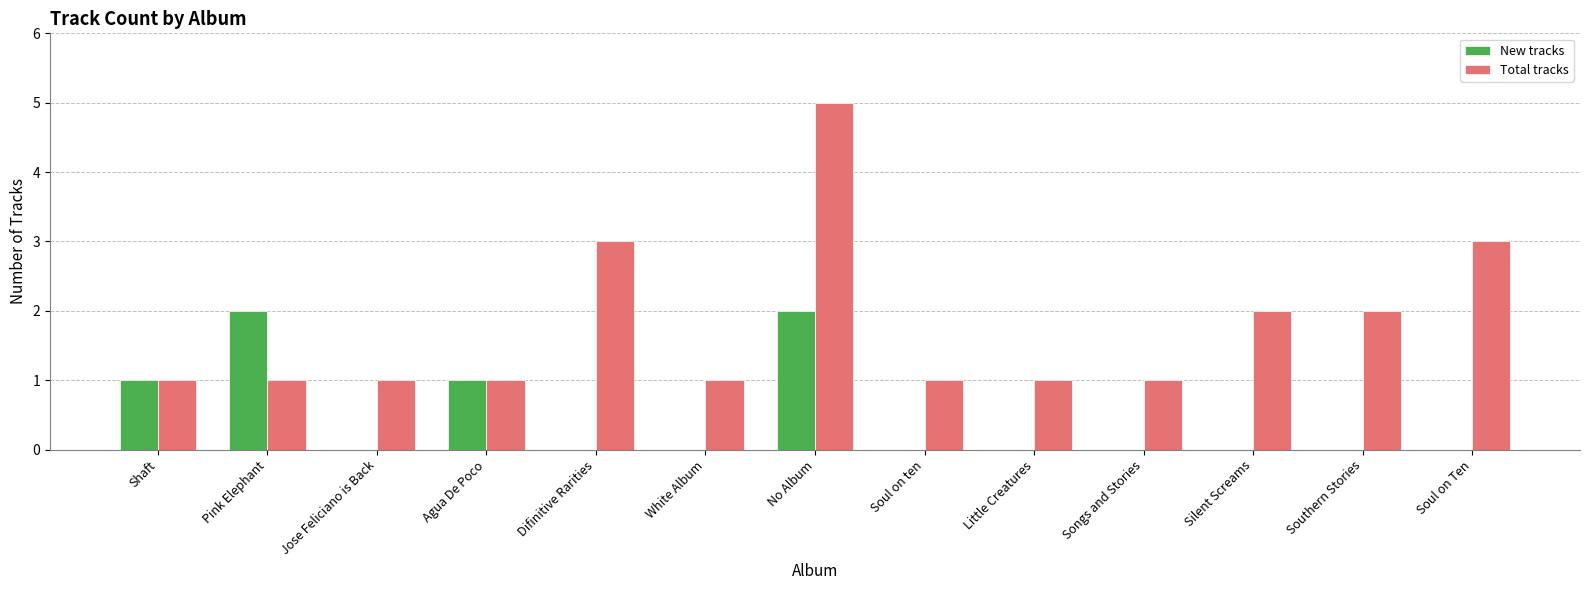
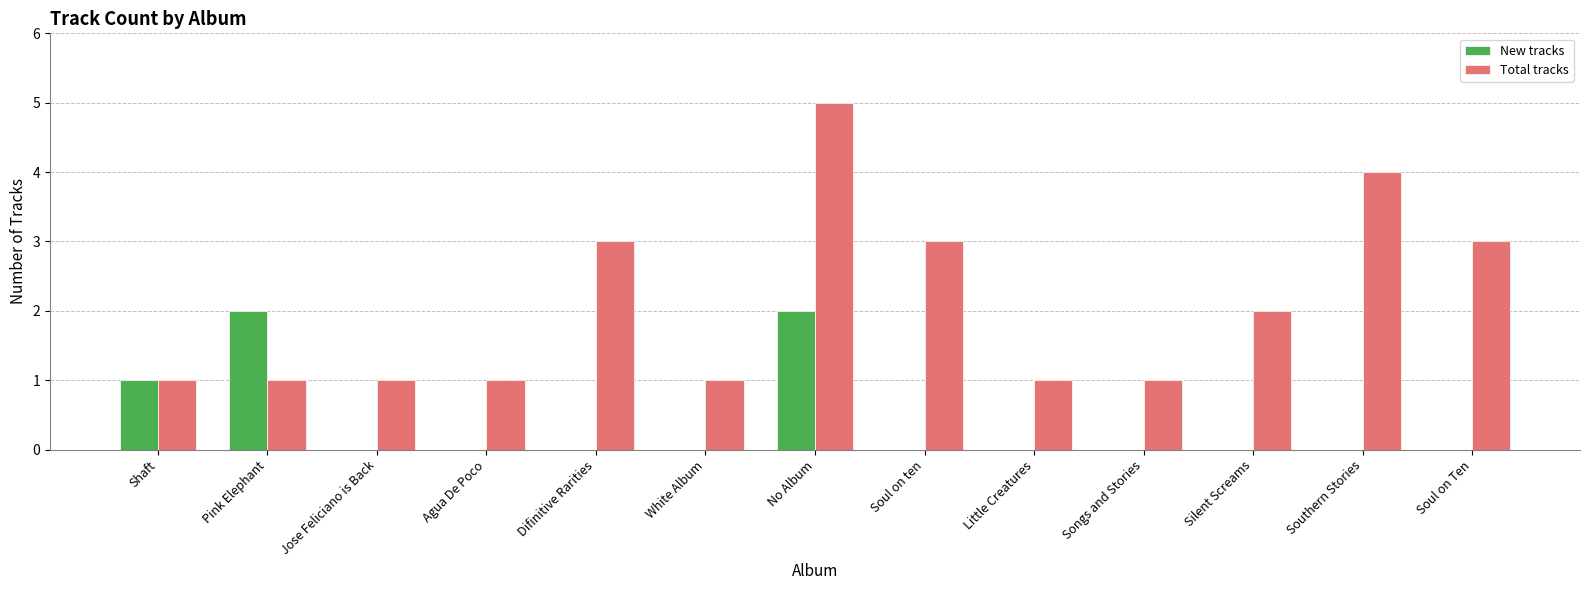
New tracks, Agua De Poco: 1 -> 0
Total tracks, Soul on ten: 1 -> 3
Total tracks, Southern Stories: 2 -> 4
